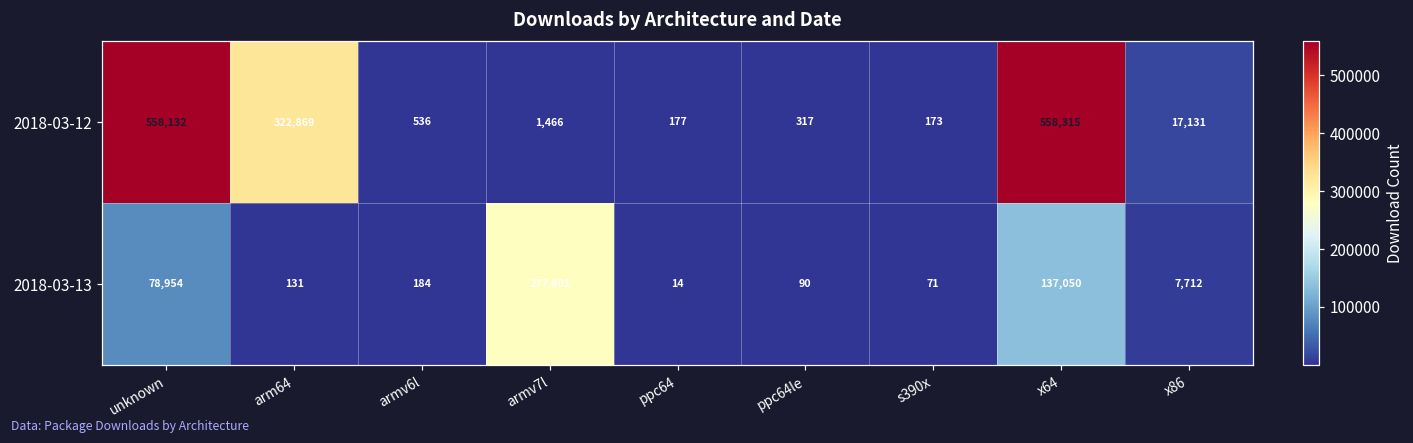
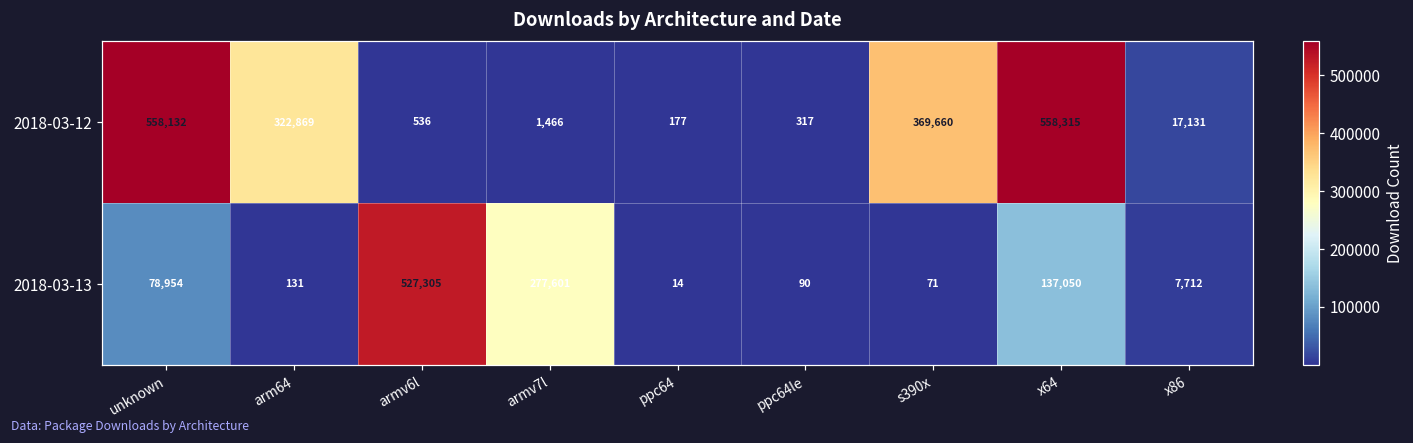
2018-03-12, s390x: 173 -> 369,660
2018-03-13, armv6l: 184 -> 527,305
